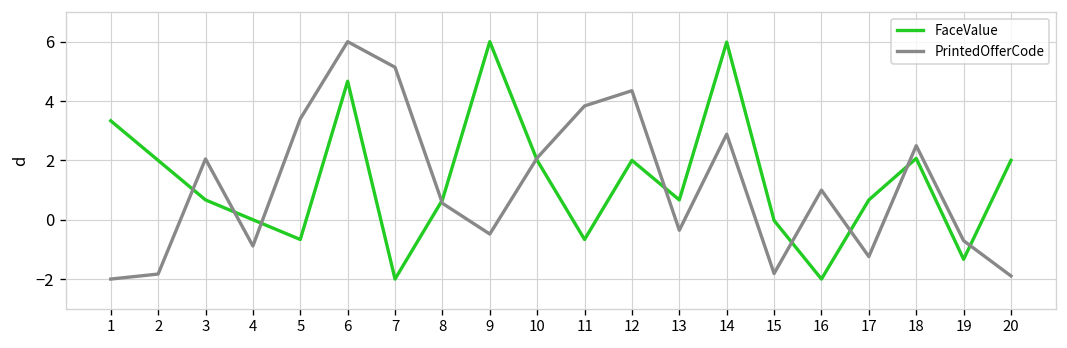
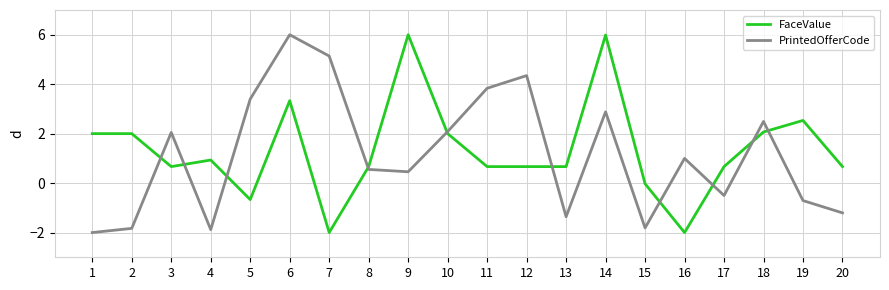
FaceValue, 1: 3.3 -> 2.0
FaceValue, 4: 0.0 -> 0.9
PrintedOfferCode, 4: -0.9 -> -1.9
FaceValue, 6: 4.7 -> 3.3
PrintedOfferCode, 9: -0.5 -> 0.5
FaceValue, 11: -0.7 -> 0.7
FaceValue, 12: 2.0 -> 0.7
PrintedOfferCode, 13: -0.4 -> -1.4
PrintedOfferCode, 17: -1.2 -> -0.5
FaceValue, 19: -1.3 -> 2.5
FaceValue, 20: 2.0 -> 0.7
PrintedOfferCode, 20: -1.9 -> -1.2
